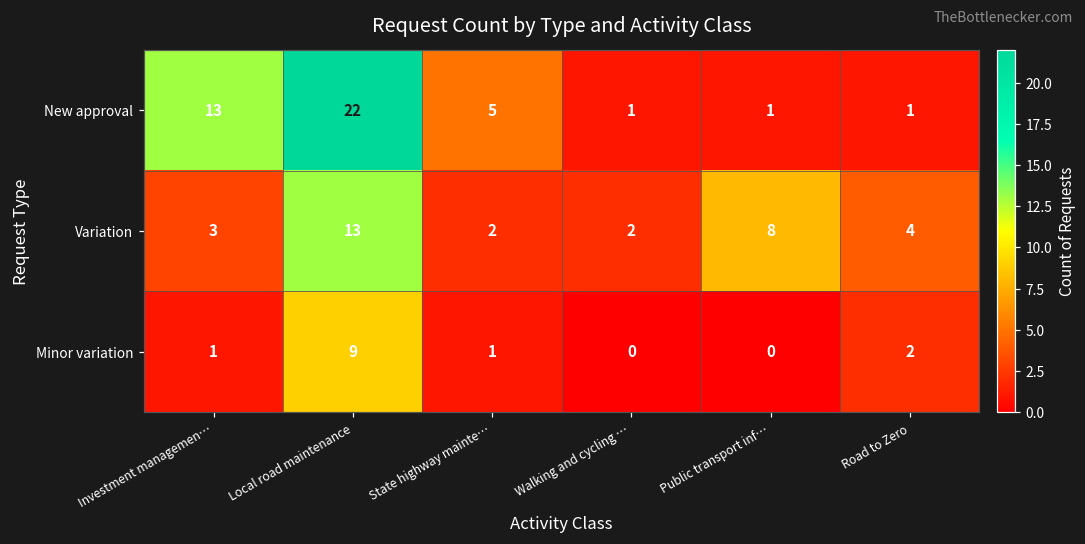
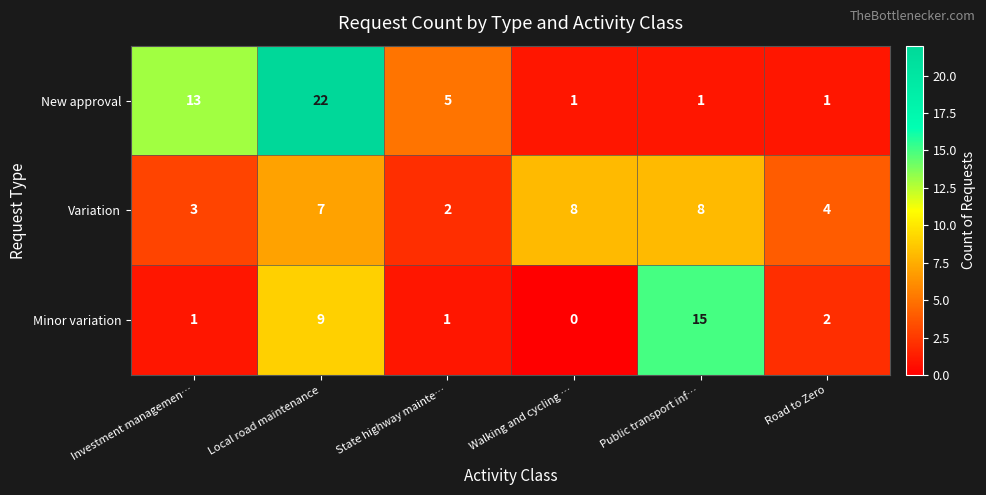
Variation, Local road maintenance: 13 -> 7
Variation, Walking and cycling …: 2 -> 8
Minor variation, Public transport inf…: 0 -> 15
